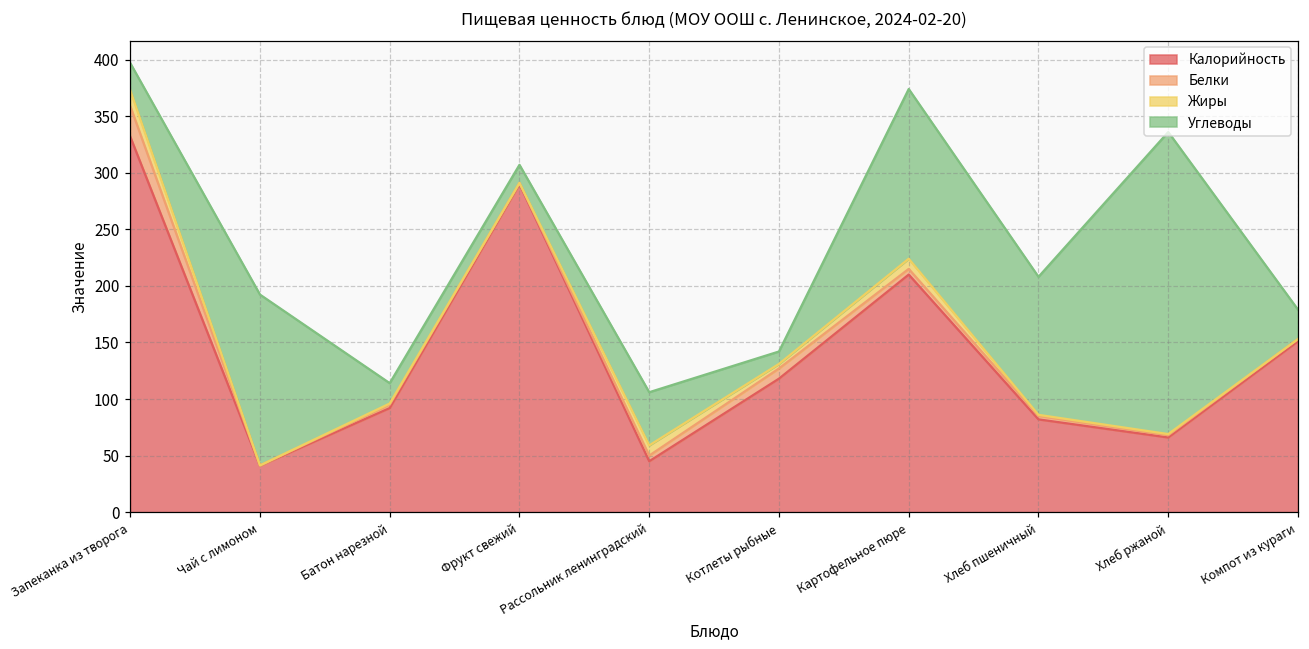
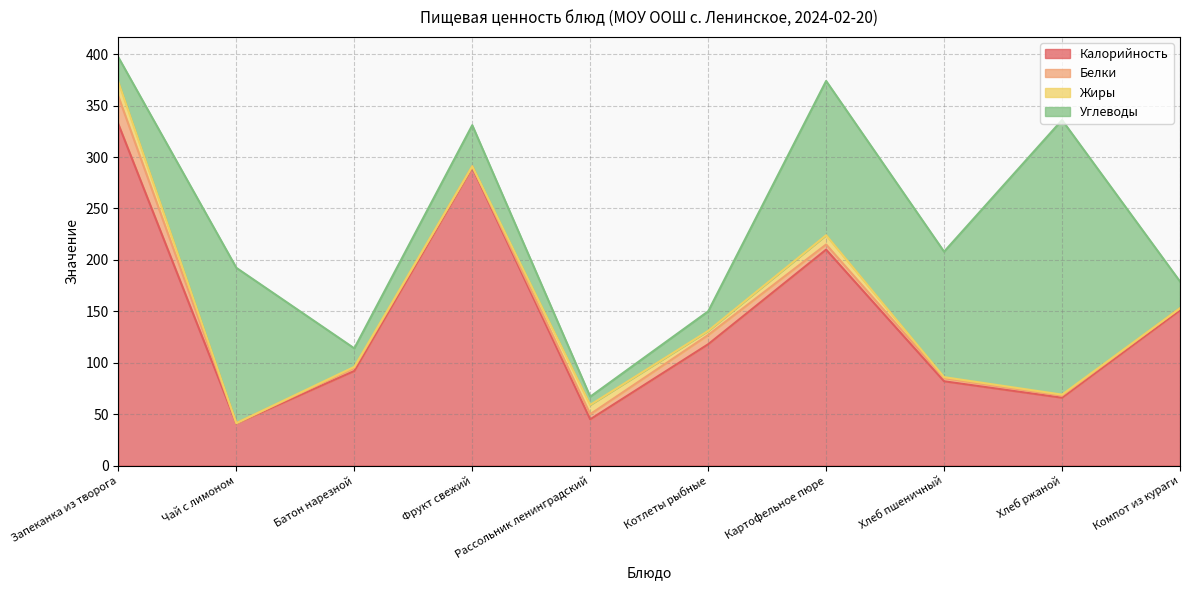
Углеводы, Фрукт свежий: 16 -> 40
Углеводы, Рассольник ленинградский: 47 -> 8
Углеводы, Котлеты рыбные: 11 -> 19
